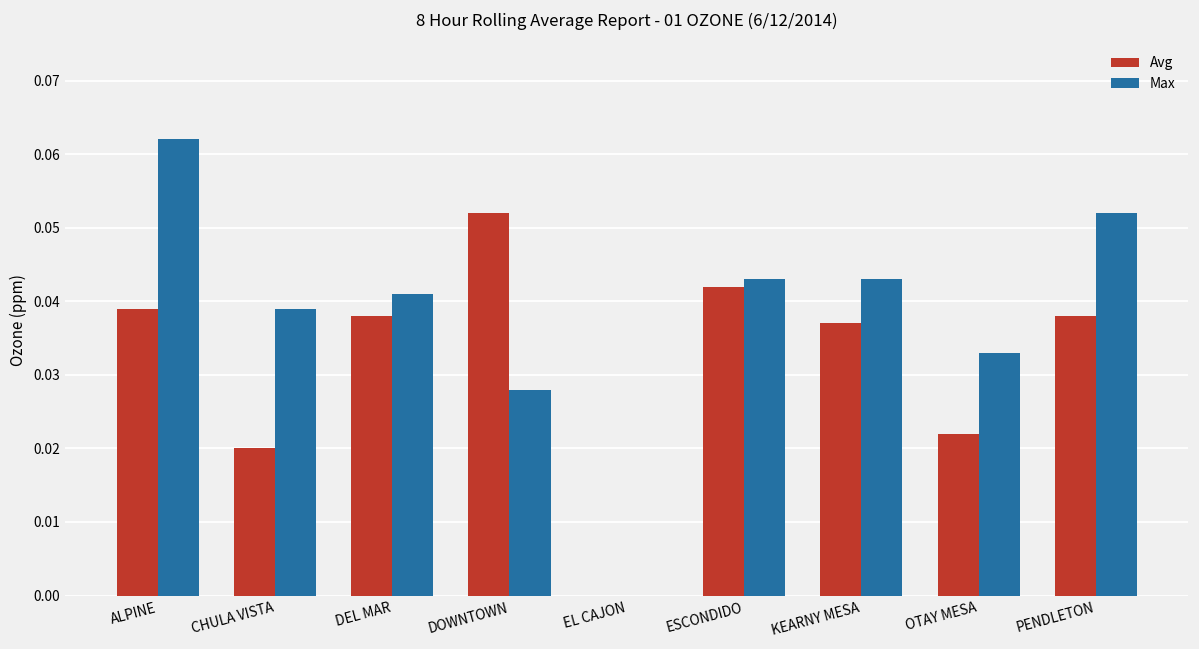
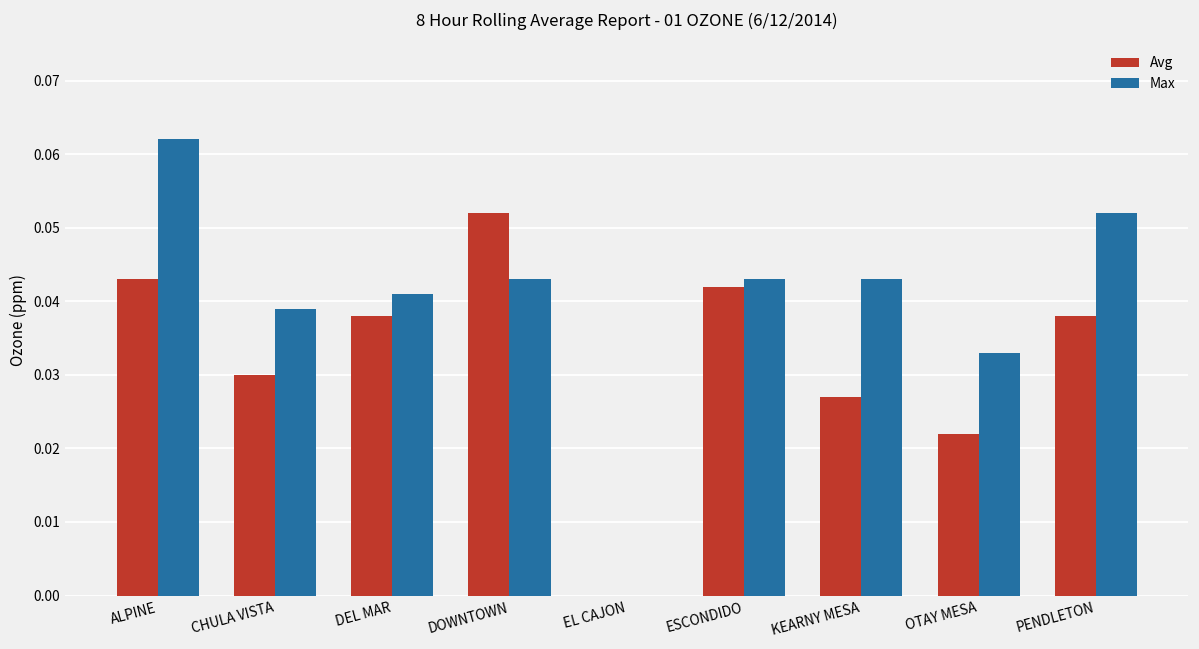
Avg, ALPINE: 0.039 -> 0.043
Avg, CHULA VISTA: 0.02 -> 0.03
Max, DOWNTOWN: 0.028 -> 0.043
Avg, KEARNY MESA: 0.037 -> 0.027
